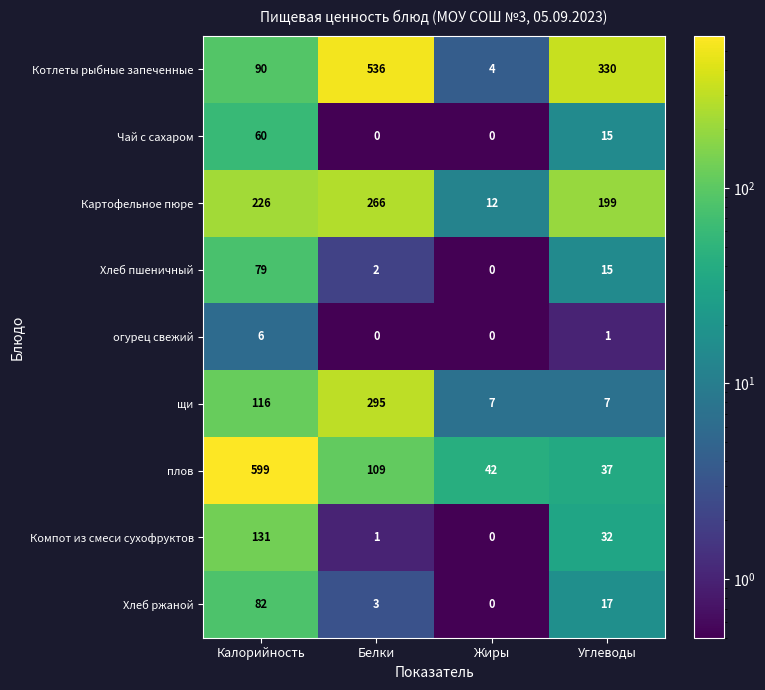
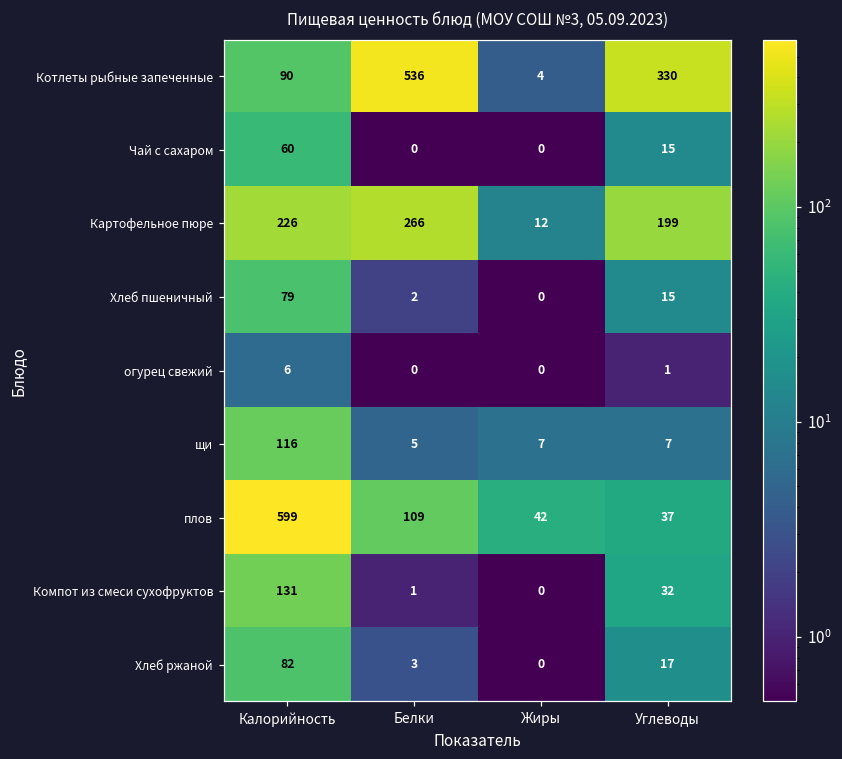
щи, Белки: 295 -> 5
